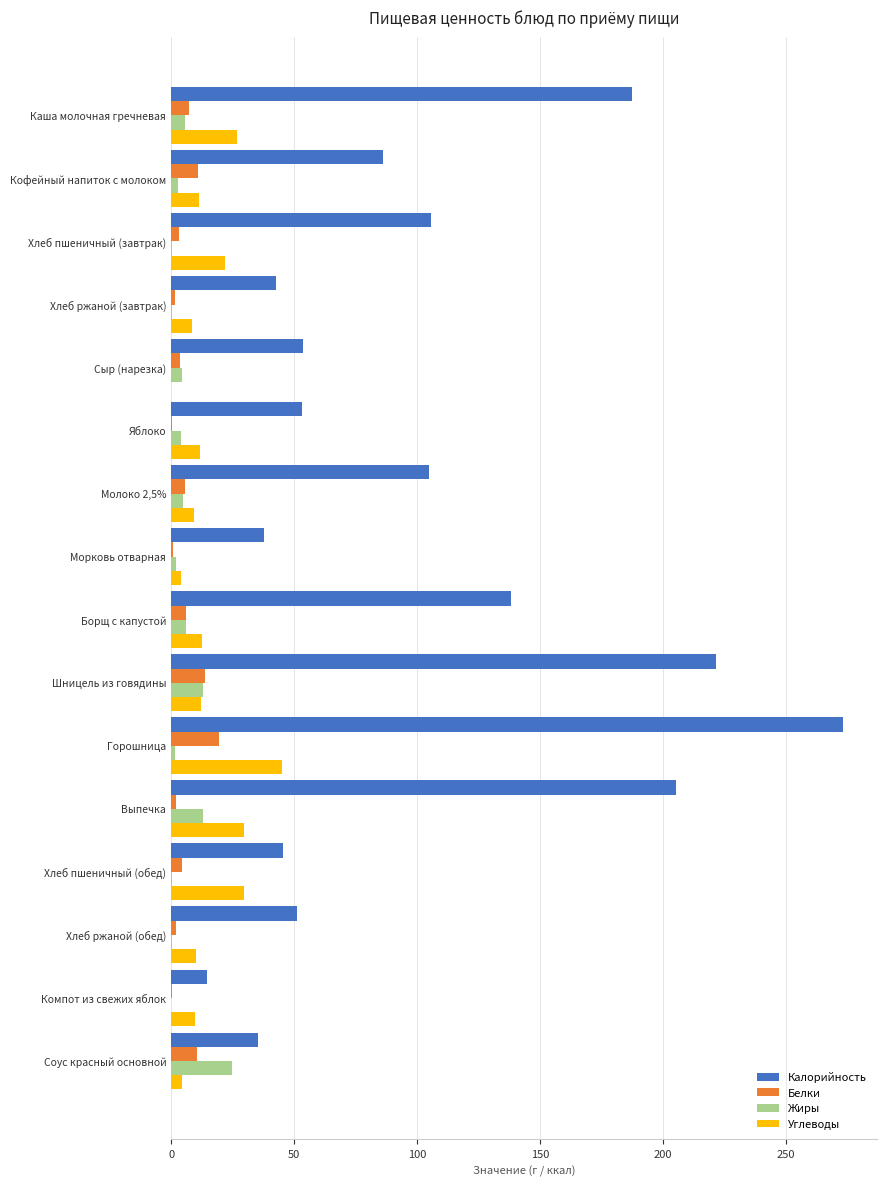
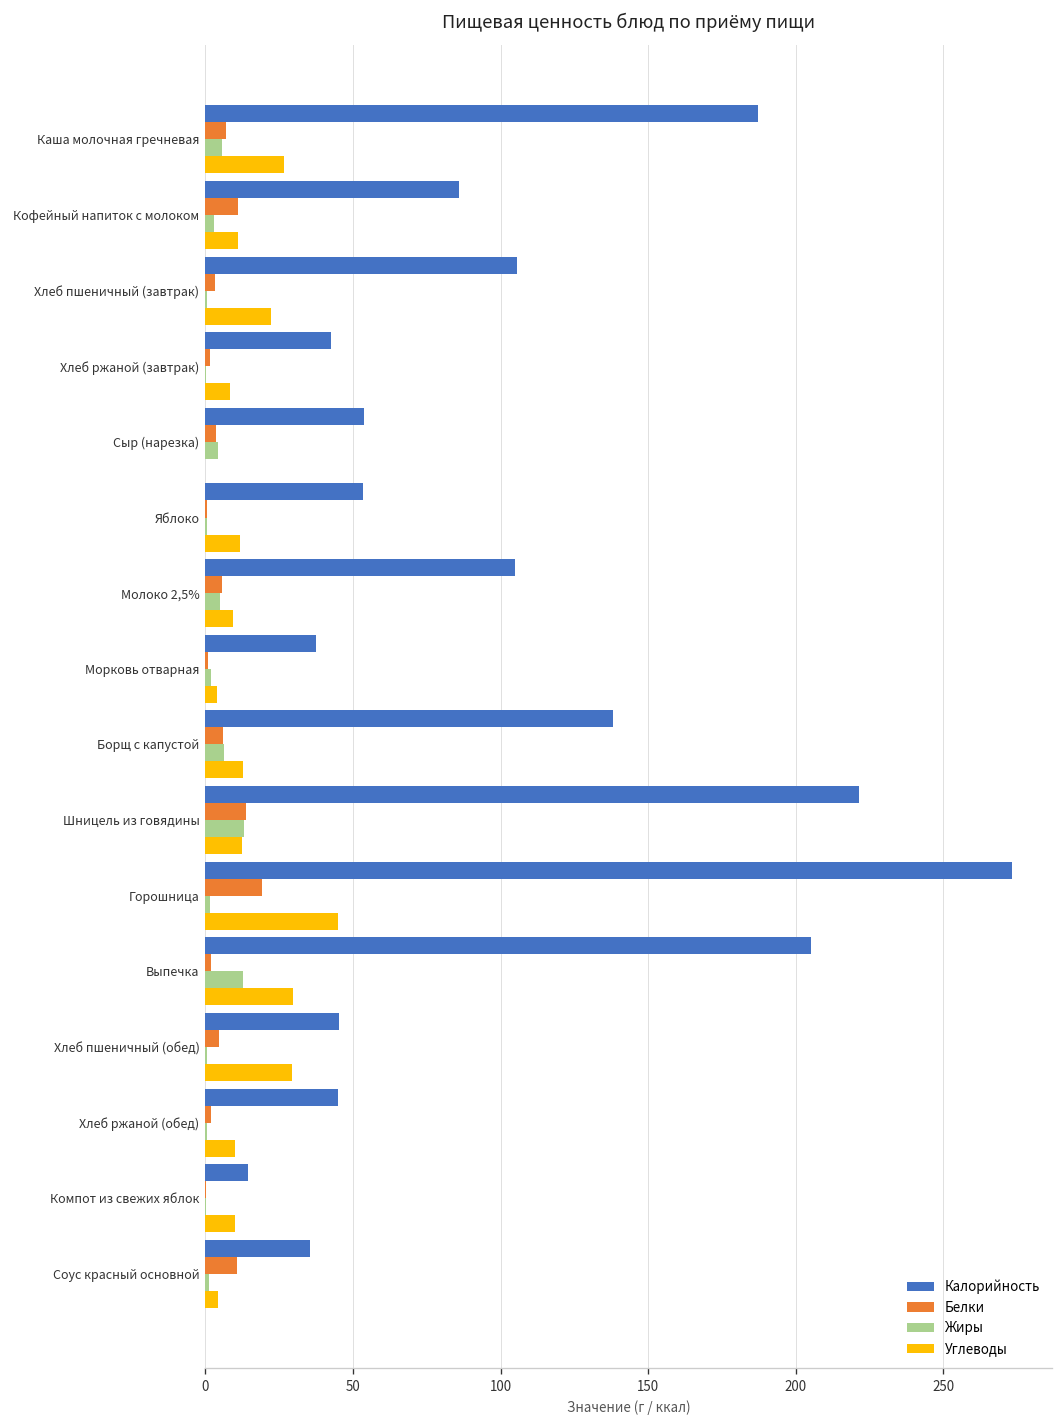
Жиры, Яблоко: 4 -> 1
Калорийность, Хлеб ржаной (обед): 51 -> 45
Жиры, Соус красный основной: 25 -> 1
